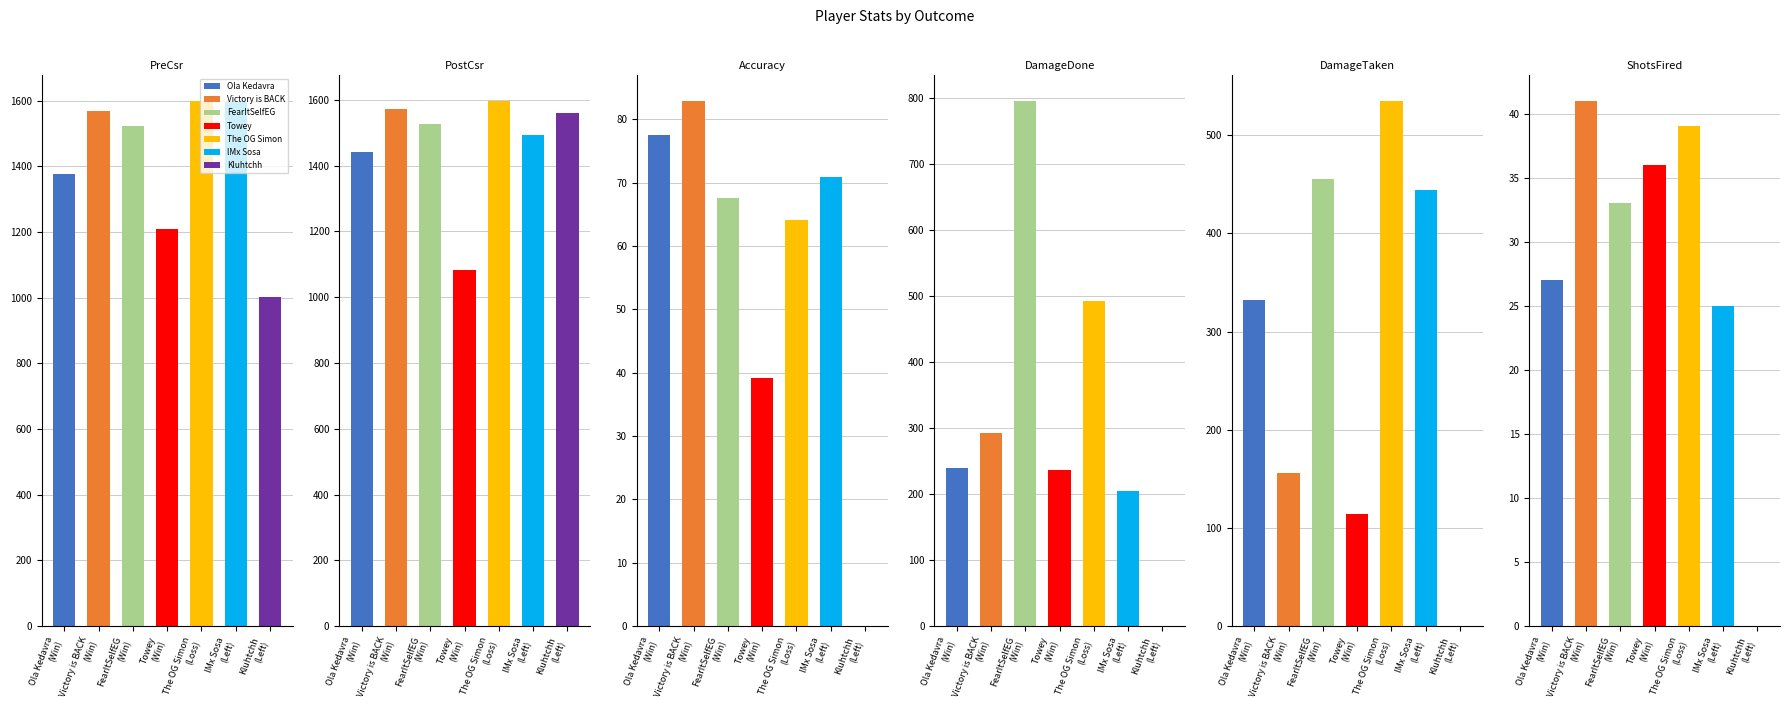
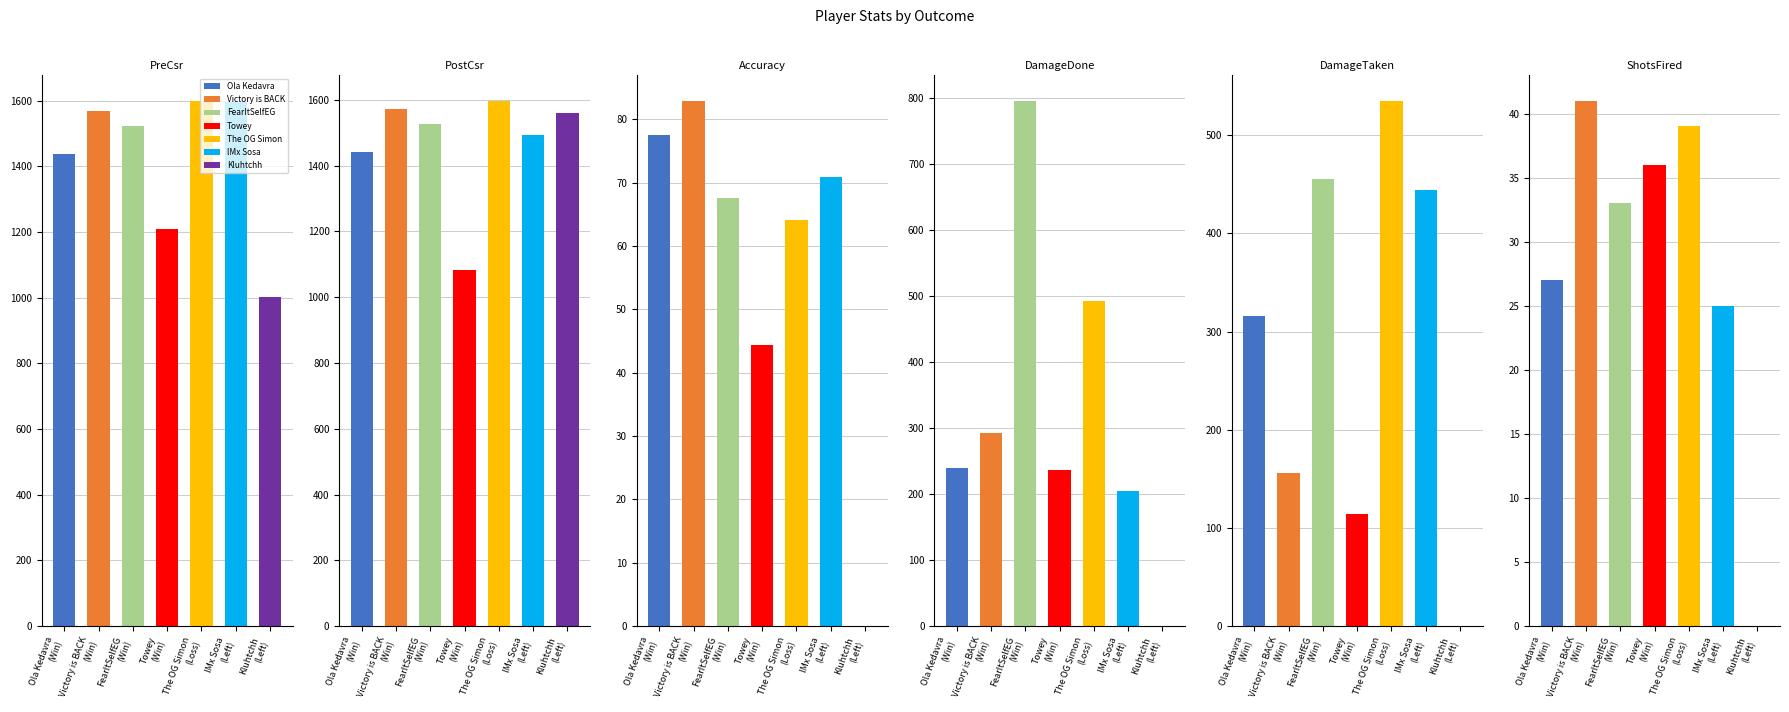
PreCsr, Ola Kedavra (Win): 1380 -> 1440
Accuracy, Towey (Win): 39 -> 44
DamageTaken, Ola Kedavra (Win): 330 -> 320
